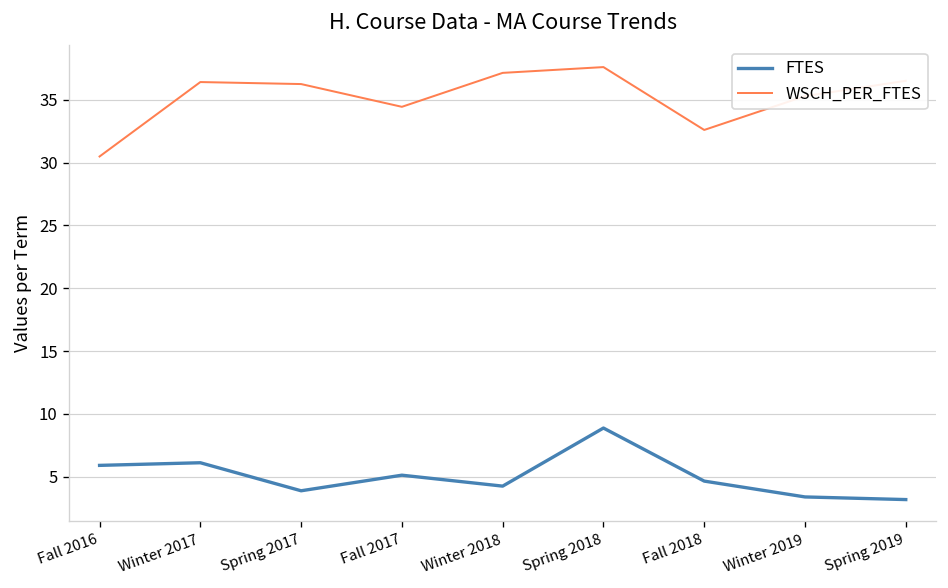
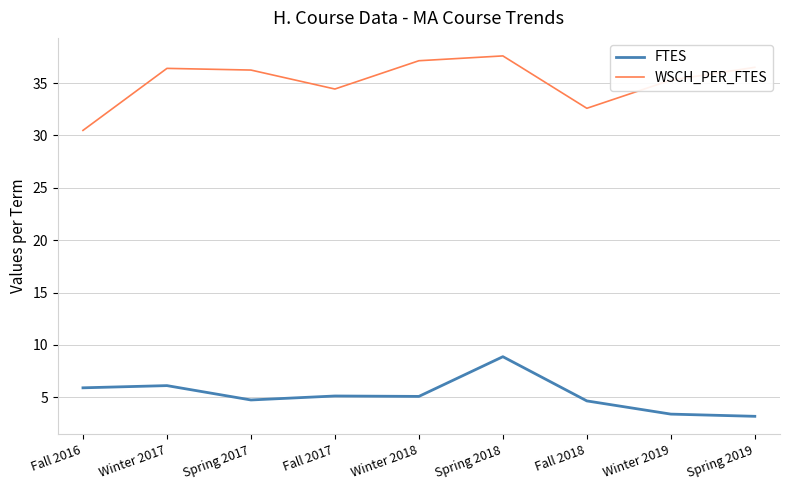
FTES, Spring 2017: 3.9 -> 4.8
FTES, Winter 2018: 4.3 -> 5.1
